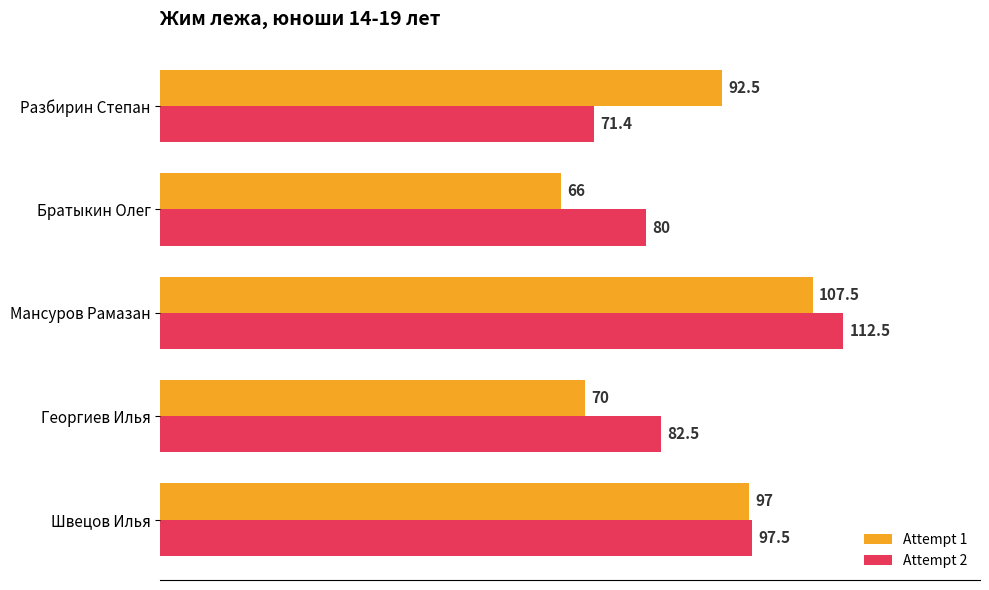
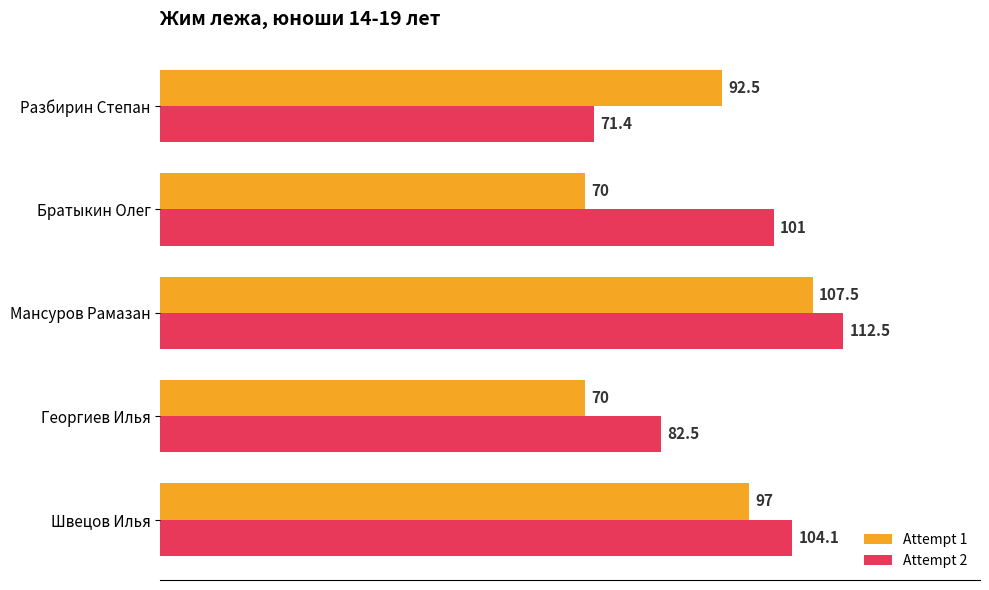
Attempt 1, Братыкин Олег: 66 -> 70
Attempt 2, Братыкин Олег: 80 -> 101
Attempt 2, Швецов Илья: 97.5 -> 104.1
